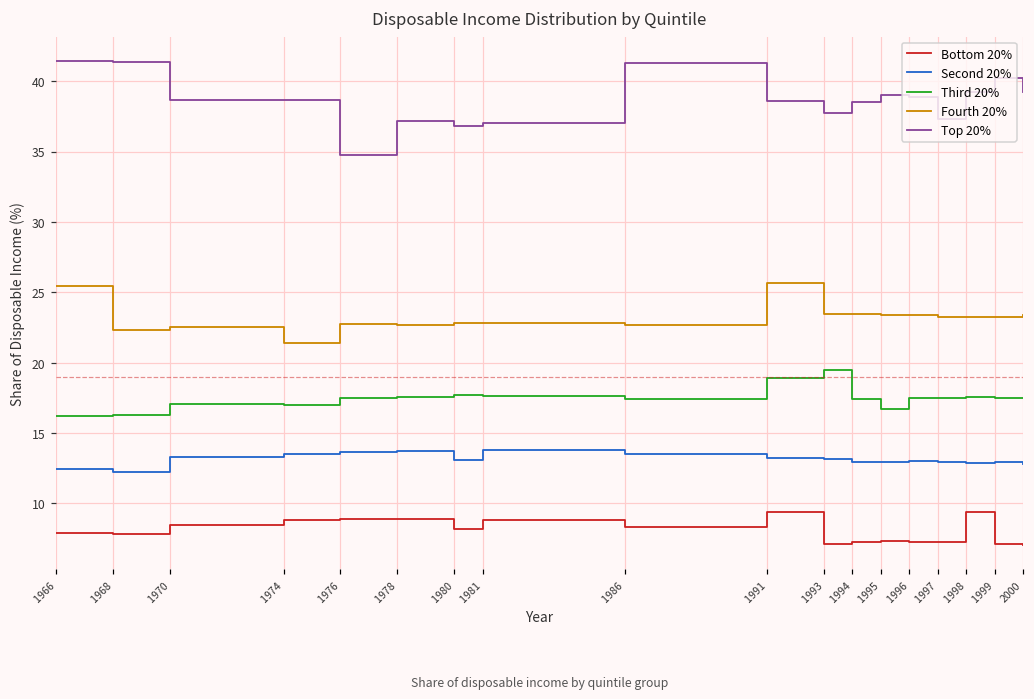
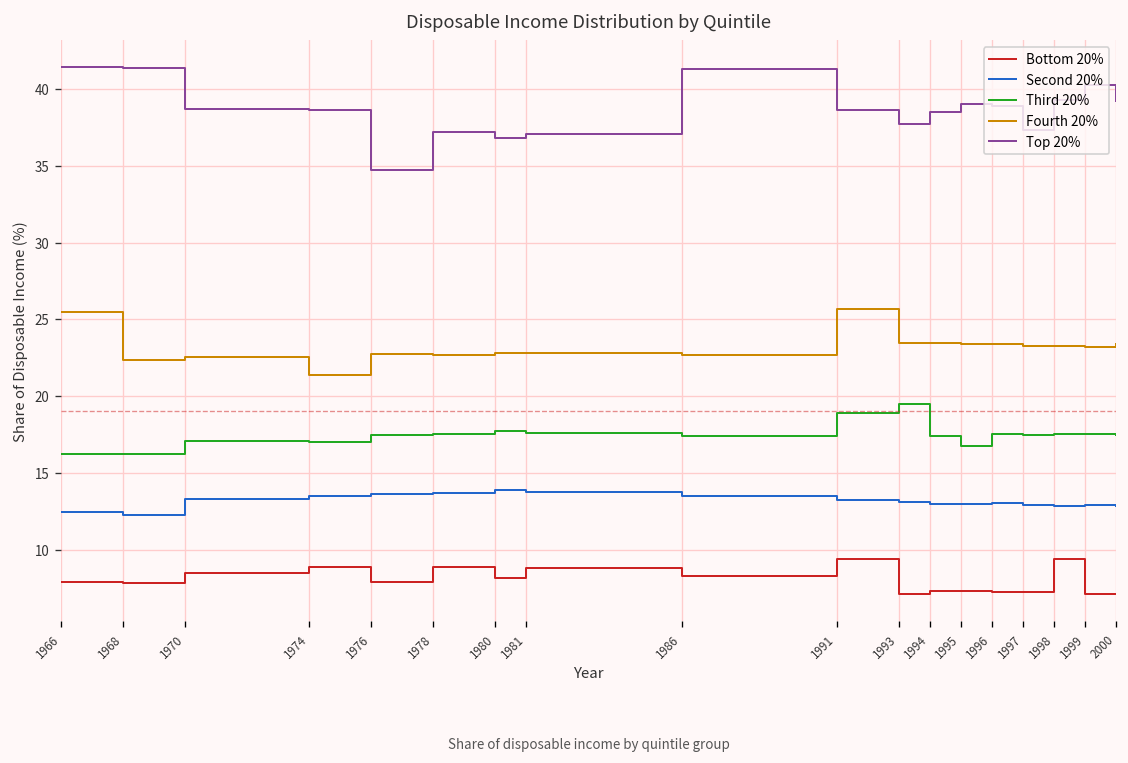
Bottom 20%, 1976: 8.9 -> 7.9
Second 20%, 1980: 13.1 -> 13.9
